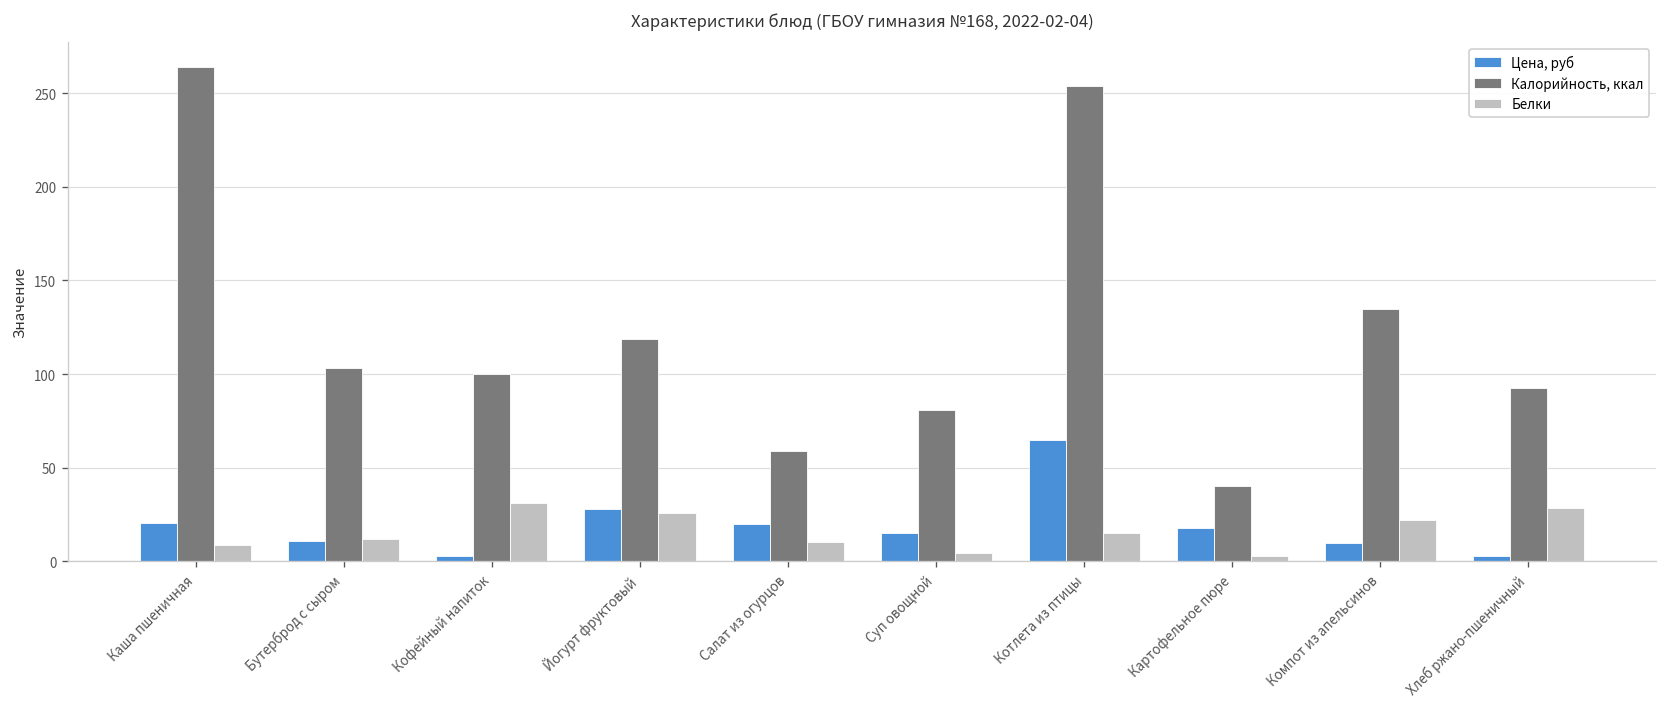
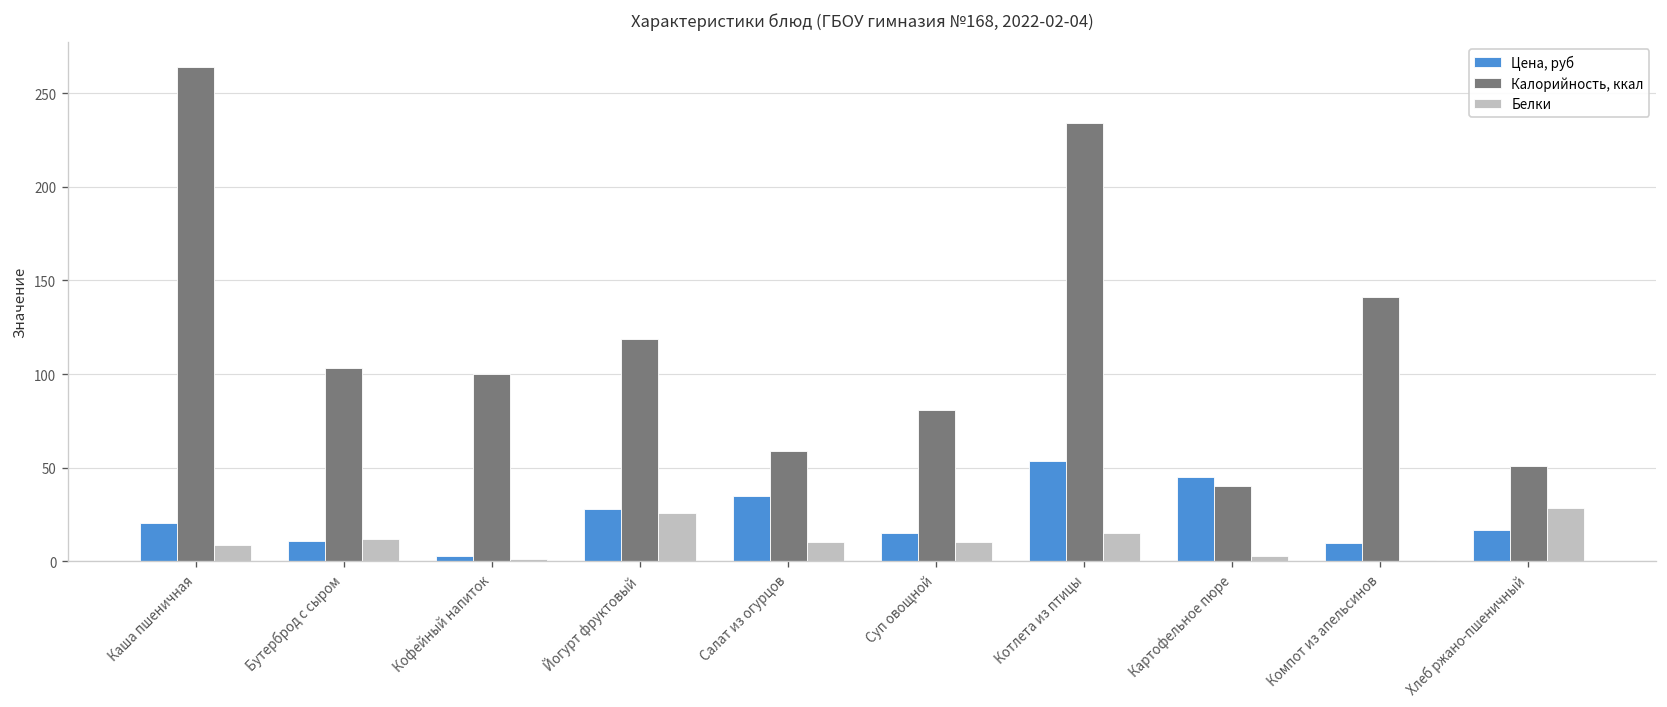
Белки, Кофейный напиток: 31 -> 2
Цена, руб, Салат из огурцов: 20 -> 35
Белки, Суп овощной: 4 -> 10
Цена, руб, Котлета из птицы: 65 -> 54
Калорийность, ккал, Котлета из птицы: 254 -> 234
Цена, руб, Картофельное пюре: 18 -> 45
Калорийность, ккал, Компот из апельсинов: 135 -> 141
Белки, Компот из апельсинов: 22 -> 1
Цена, руб, Хлеб ржано-пшеничный: 3 -> 17
Калорийность, ккал, Хлеб ржано-пшеничный: 93 -> 51
